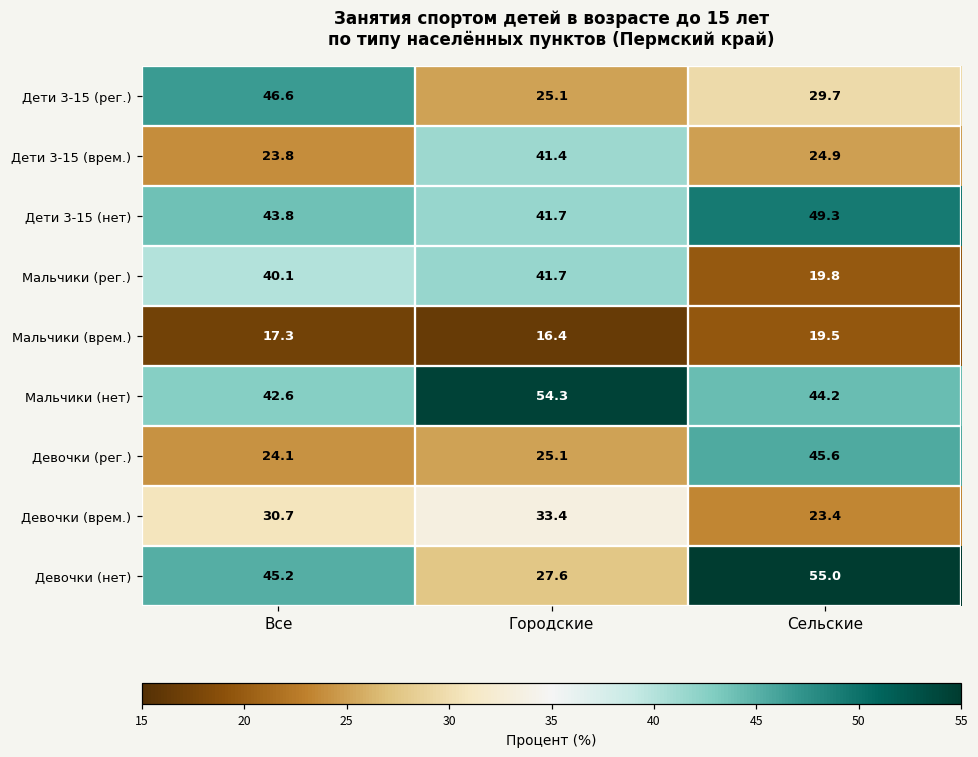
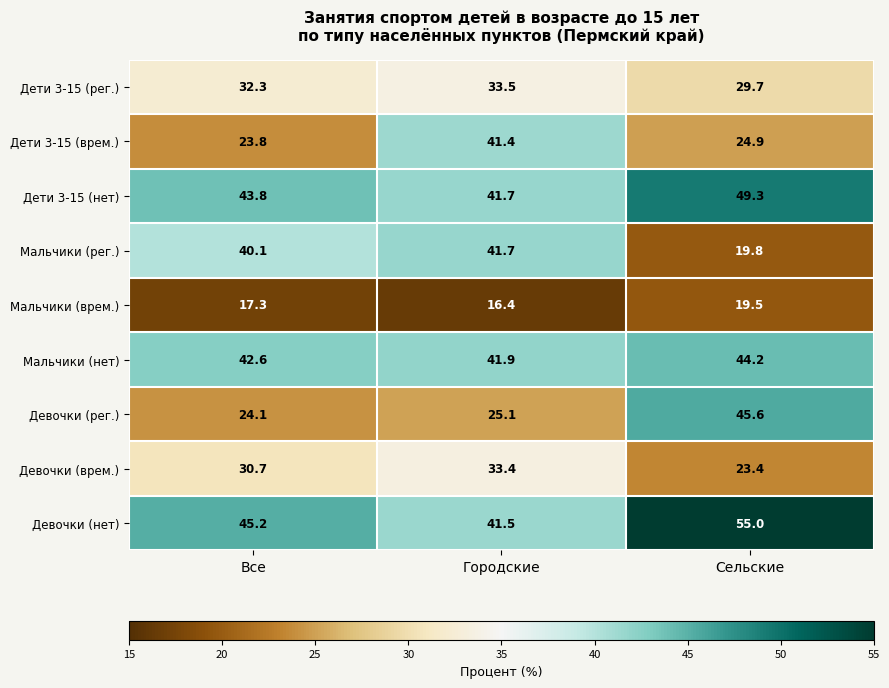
Дети 3-15 (рег.), Все: 46.6 -> 32.3
Дети 3-15 (рег.), Городские: 25.1 -> 33.5
Мальчики (нет), Городские: 54.3 -> 41.9
Девочки (нет), Городские: 27.6 -> 41.5
